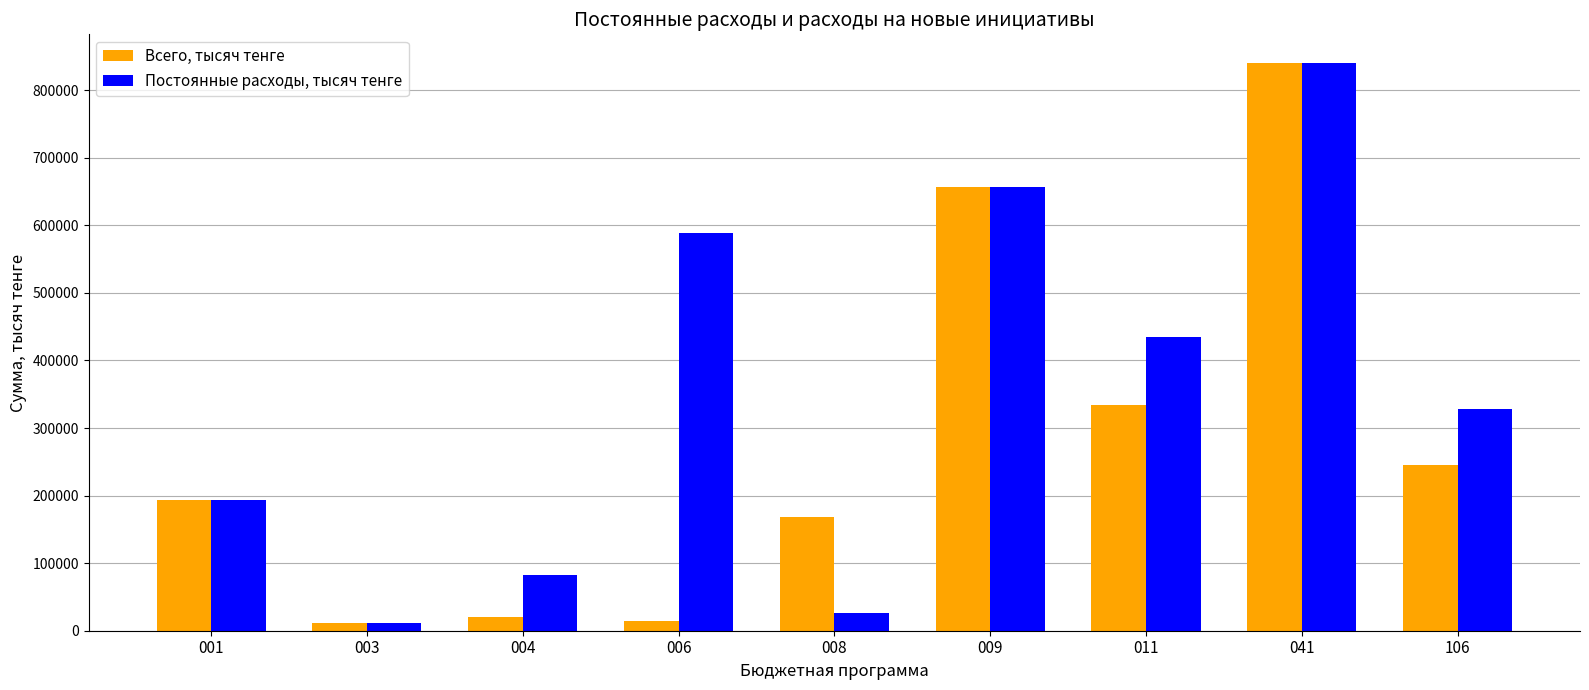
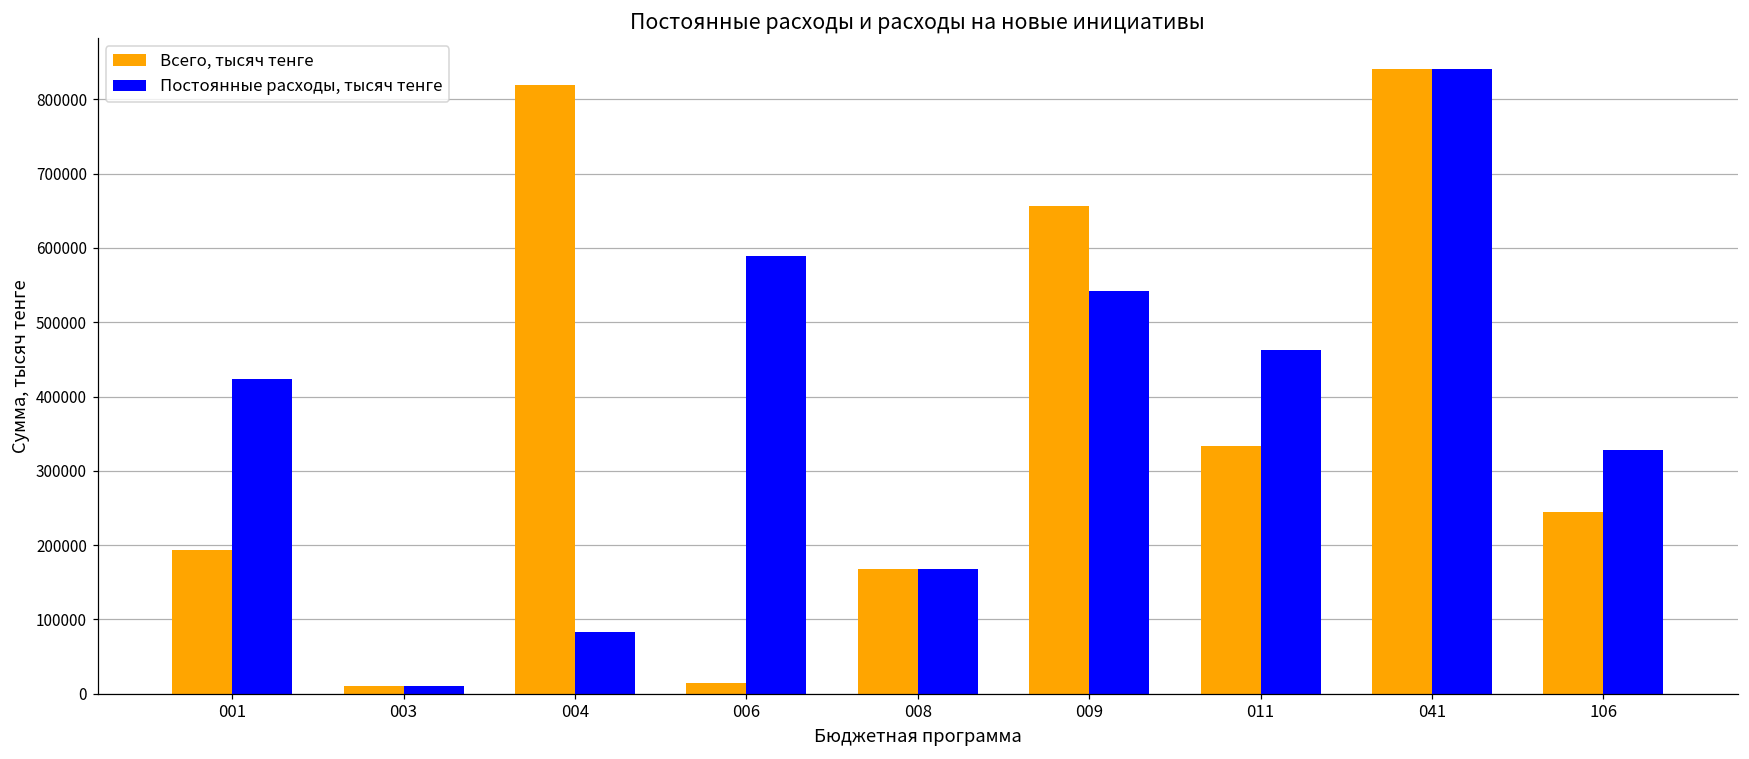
Постоянные расходы, тысяч тенге, 001: 190000 -> 420000
Всего, тысяч тенге, 004: 20000 -> 820000
Постоянные расходы, тысяч тенге, 008: 30000 -> 170000
Постоянные расходы, тысяч тенге, 009: 660000 -> 540000
Постоянные расходы, тысяч тенге, 011: 430000 -> 460000
